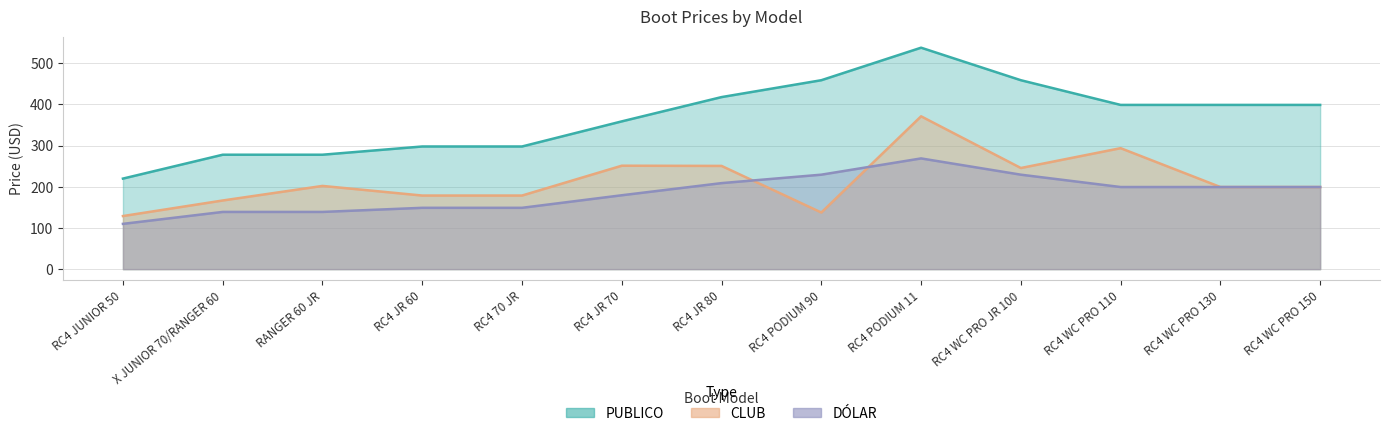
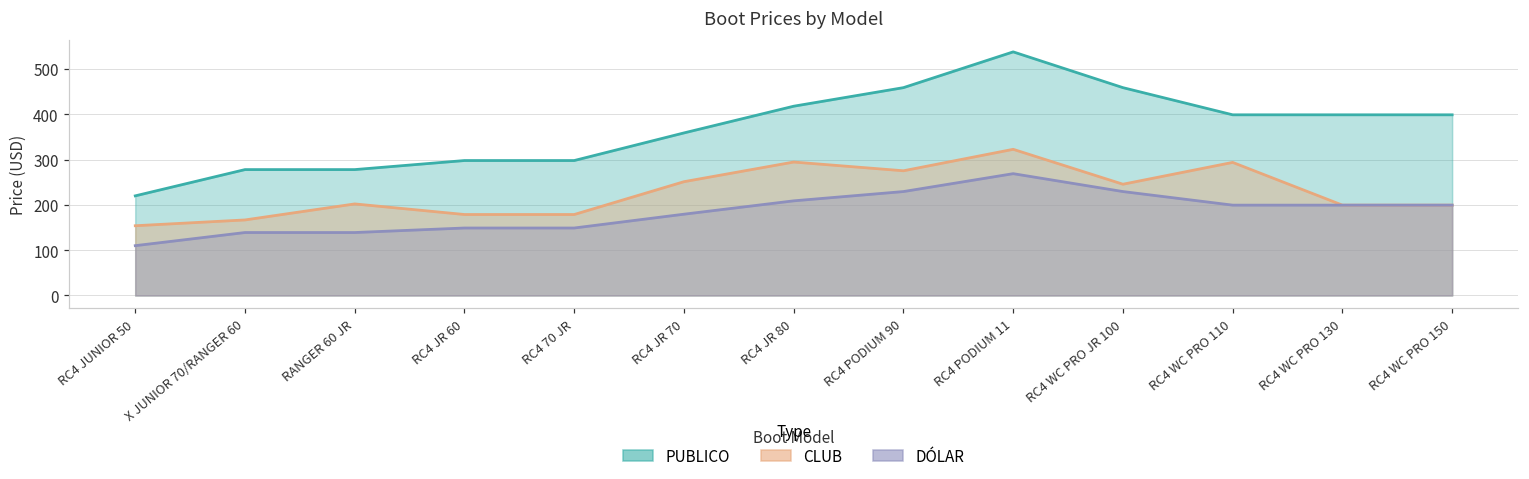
CLUB, RC4 JUNIOR 50: 130 -> 150
CLUB, RC4 JR 80: 250 -> 290
CLUB, RC4 PODIUM 90: 140 -> 280
CLUB, RC4 PODIUM 11: 370 -> 320
